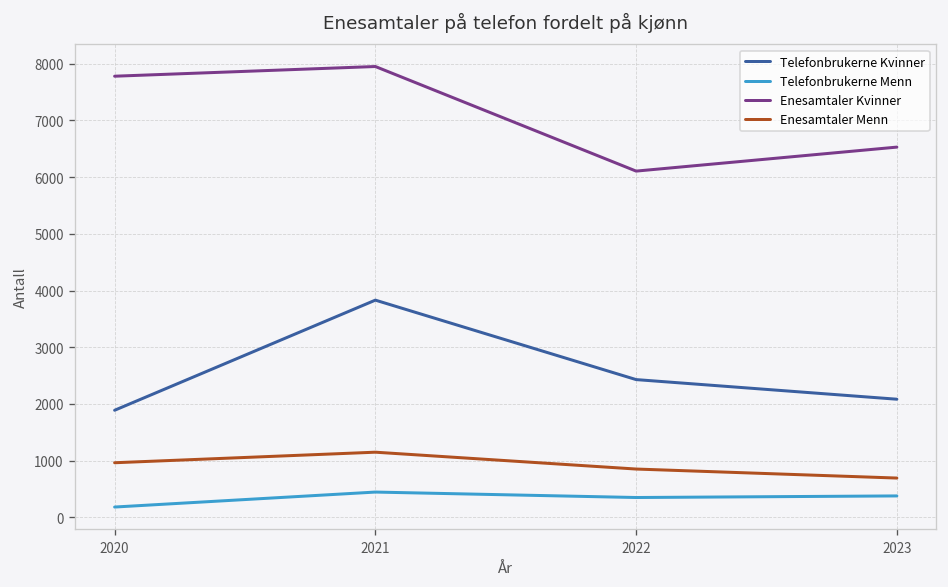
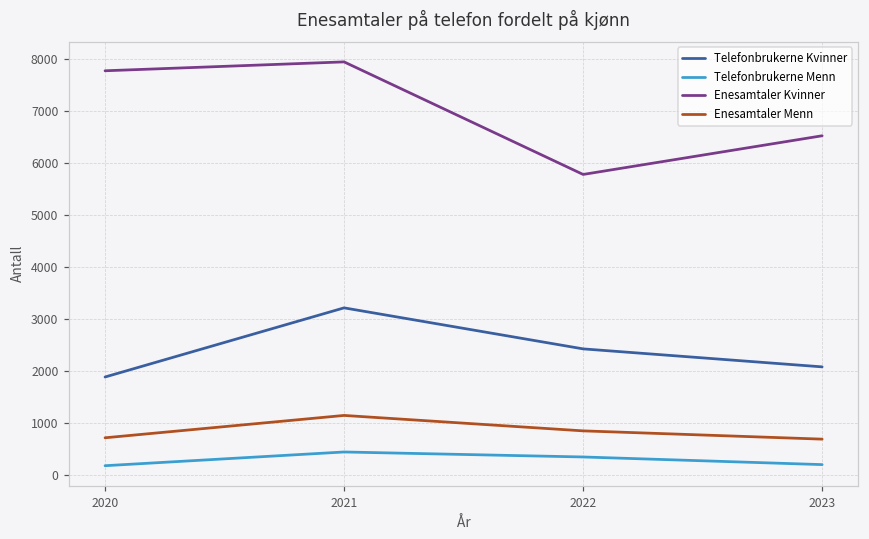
Enesamtaler Menn, 2020: 1000 -> 700
Telefonbrukerne Kvinner, 2021: 3800 -> 3200
Enesamtaler Kvinner, 2022: 6100 -> 5800
Telefonbrukerne Menn, 2023: 400 -> 200
